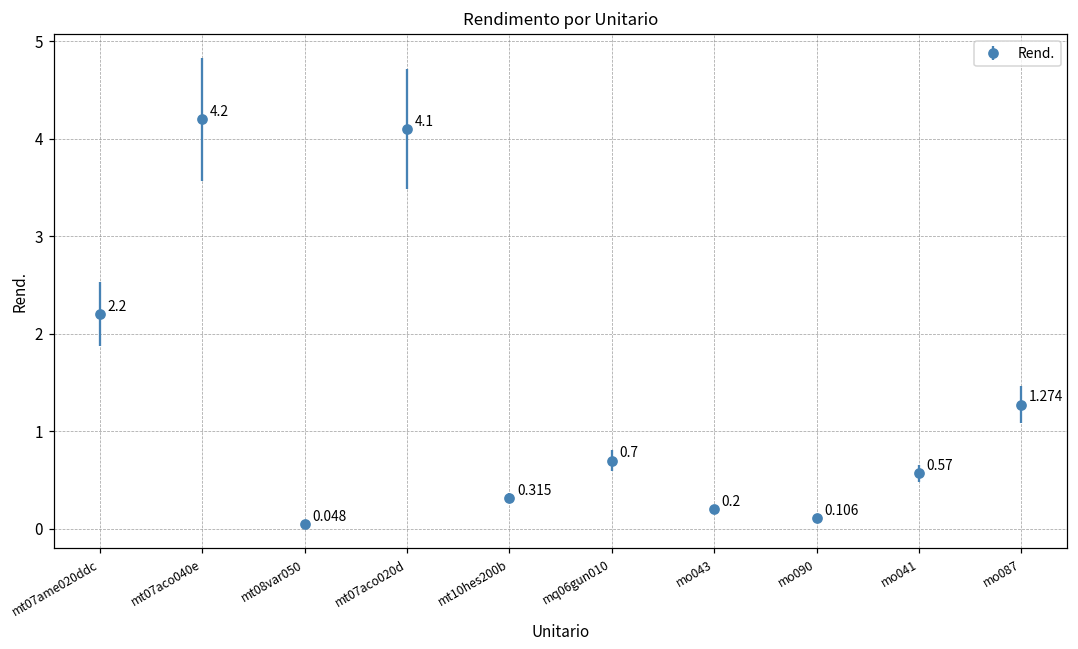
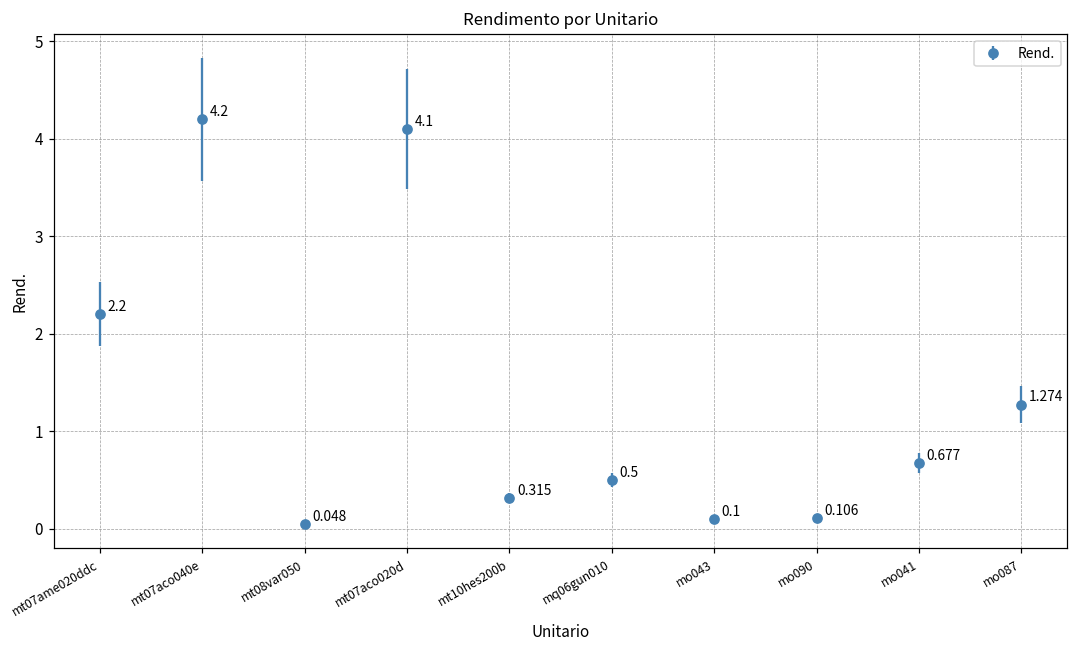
mq06gun010: 0.7 -> 0.5
mo043: 0.2 -> 0.1
mo041: 0.57 -> 0.677
